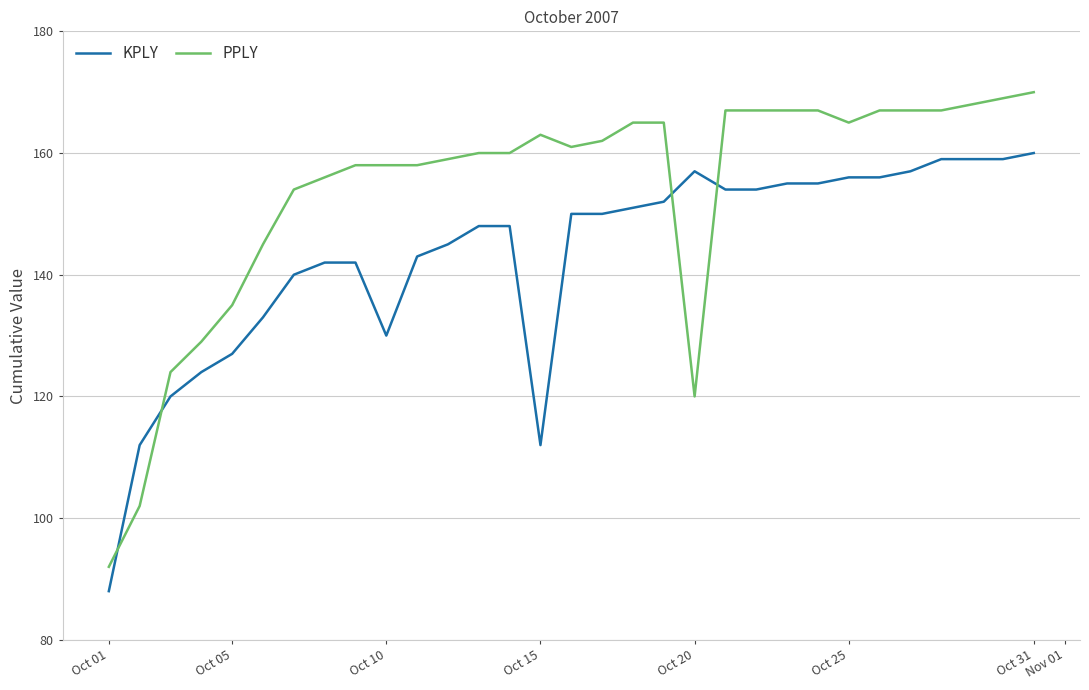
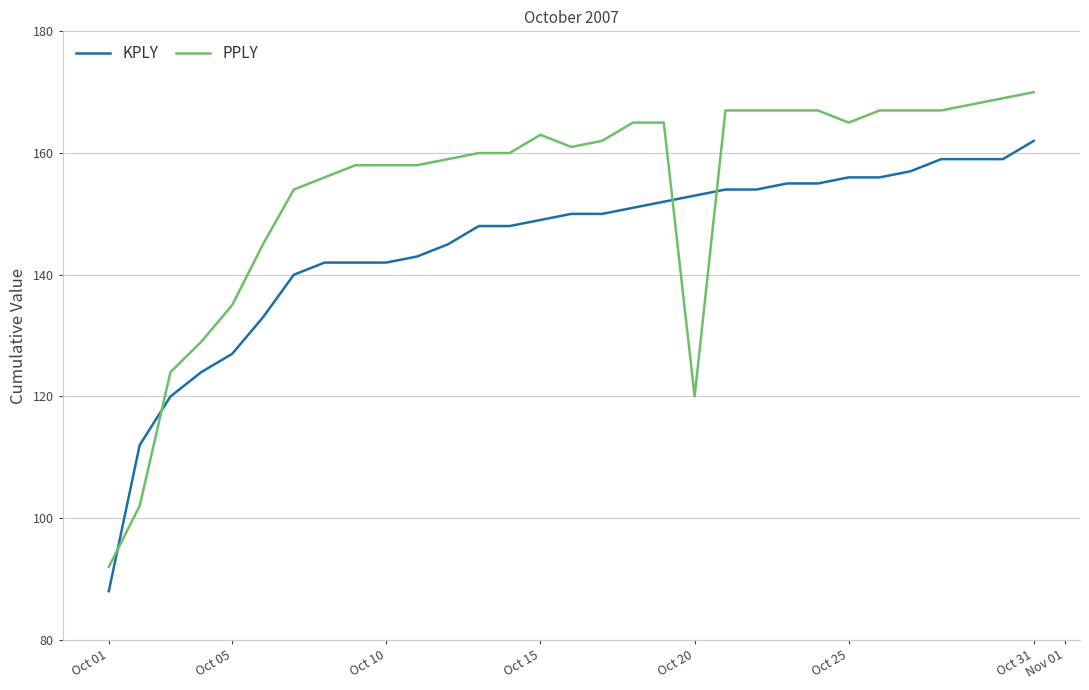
KPLY, Oct 10: 130 -> 142
KPLY, Oct 15: 112 -> 149
KPLY, Oct 20: 157 -> 153
KPLY, Oct 31: 160 -> 162
